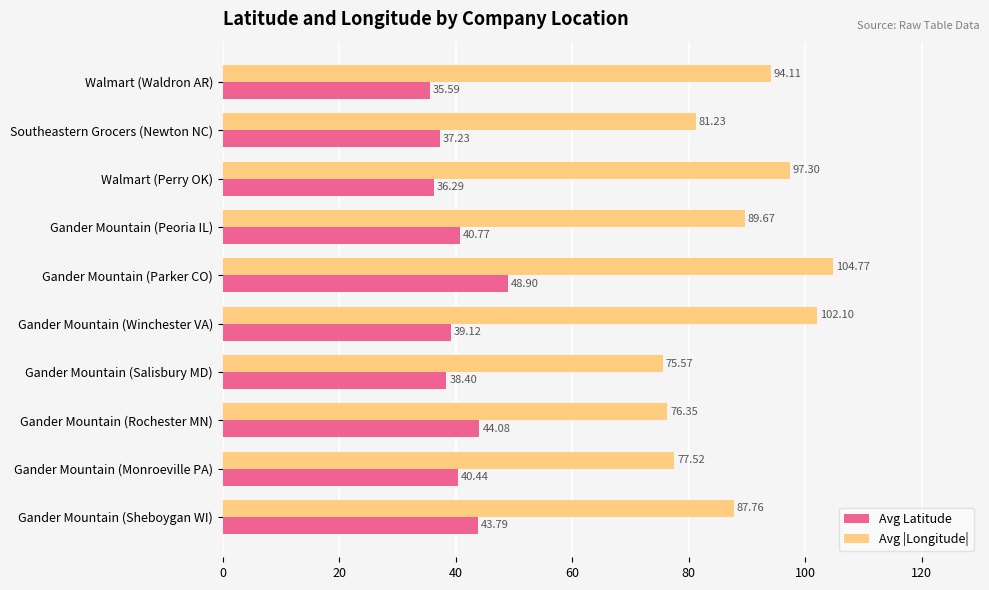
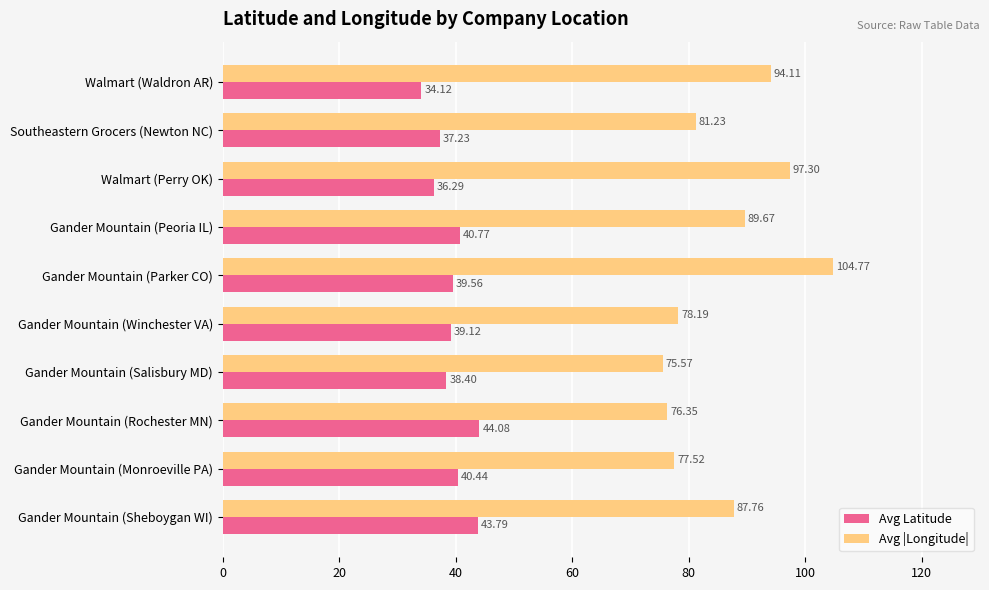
Avg Latitude, Walmart (Waldron AR): 35.59 -> 34.12
Avg Latitude, Gander Mountain (Parker CO): 48.90 -> 39.56
Avg |Longitude|, Gander Mountain (Winchester VA): 102.10 -> 78.19
